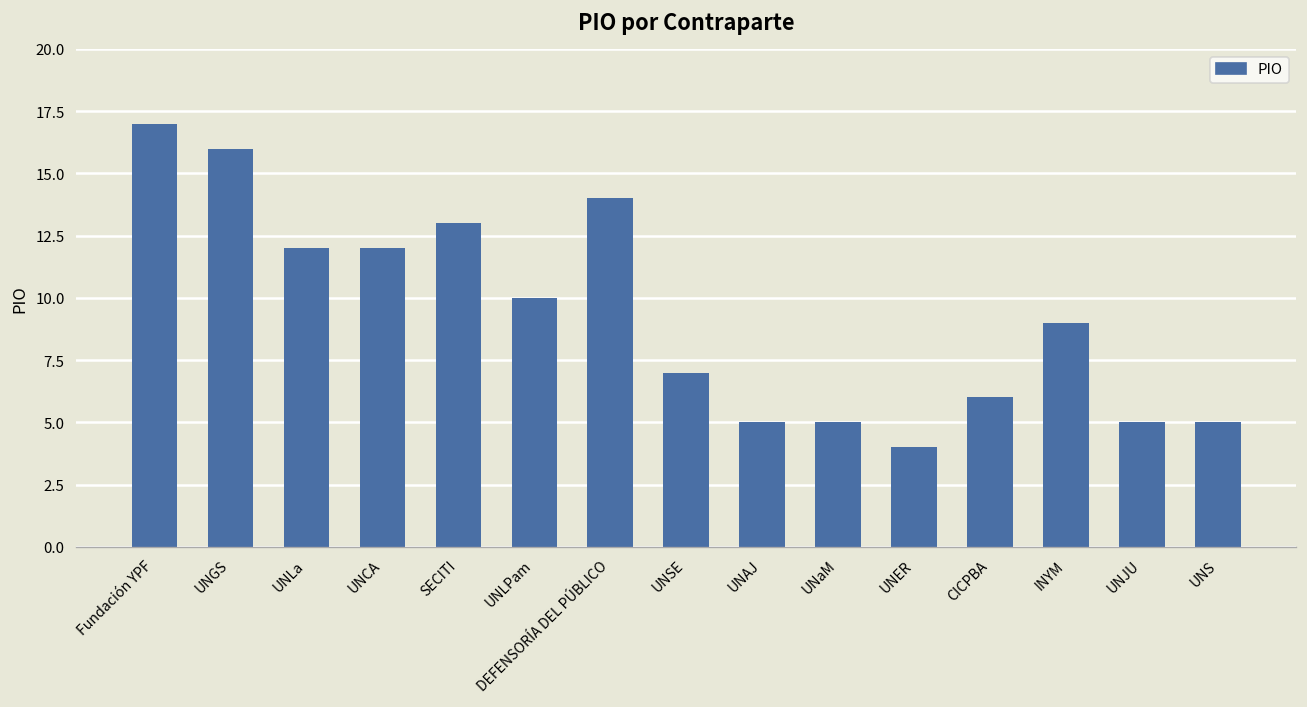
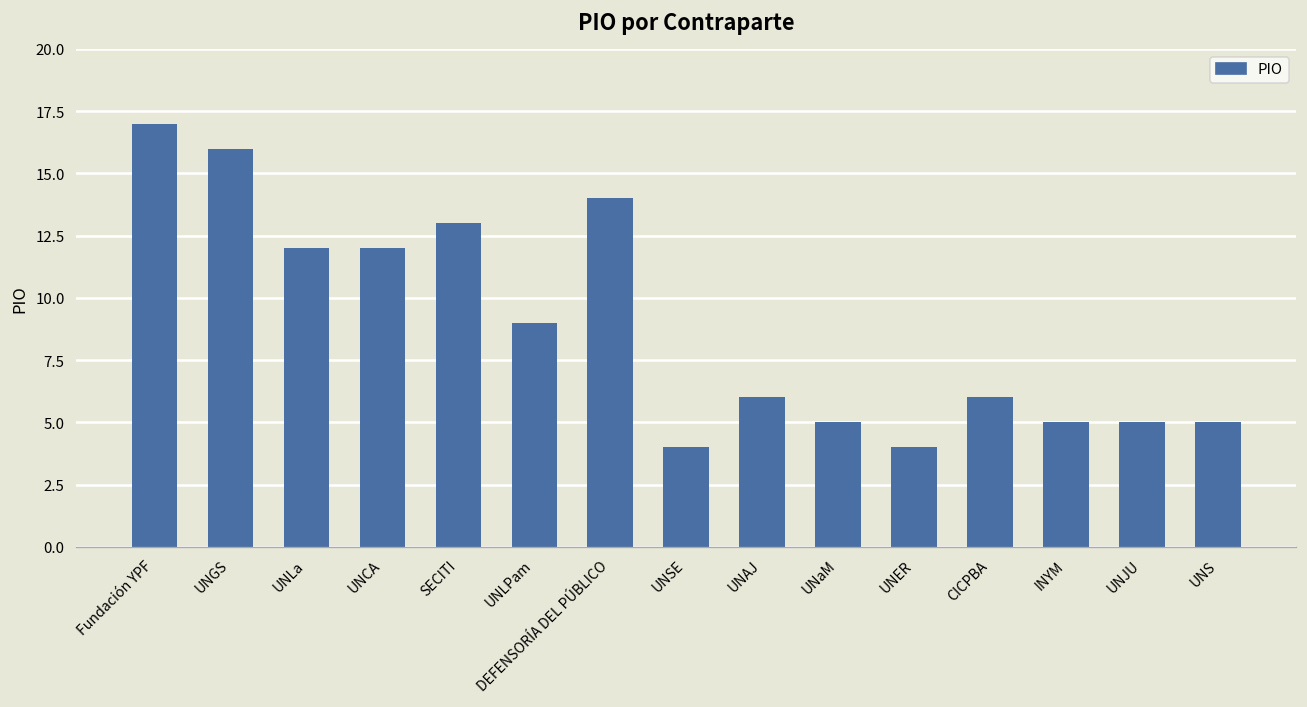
UNLPam: 10 -> 9
UNSE: 7 -> 4
UNAJ: 5 -> 6
INYM: 9 -> 5
